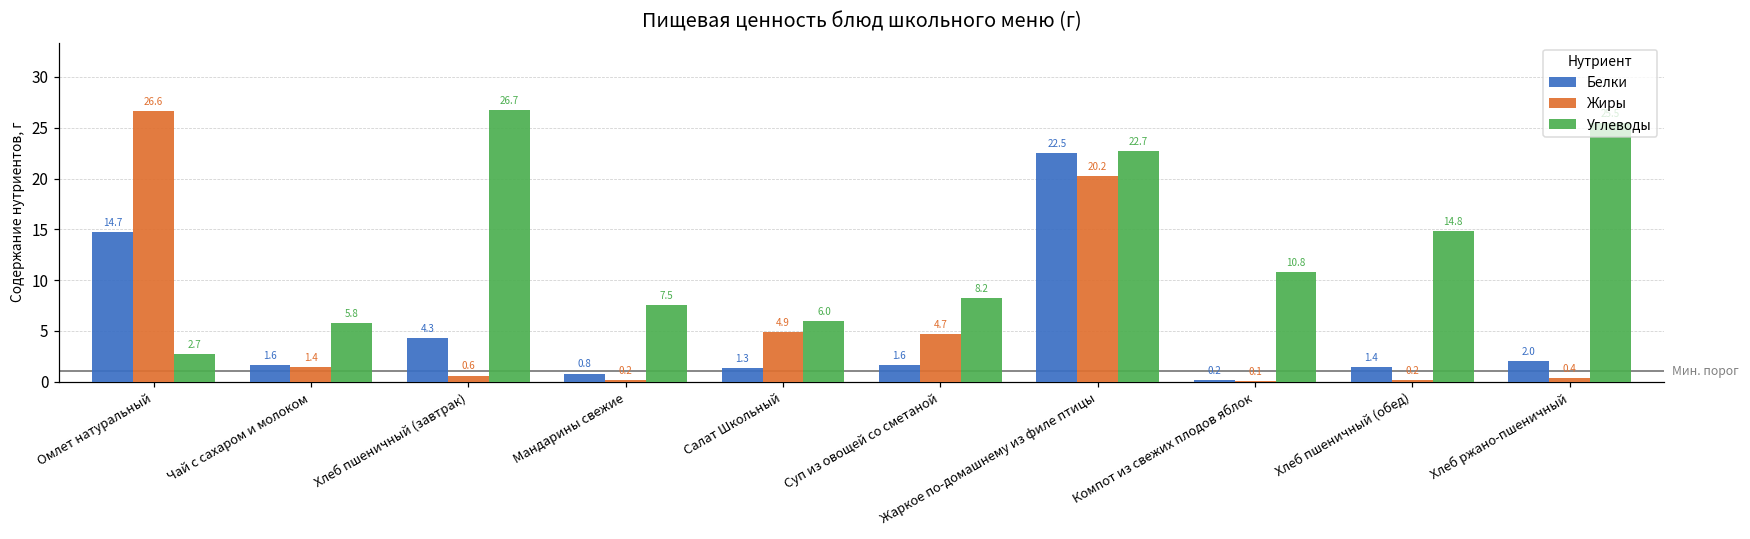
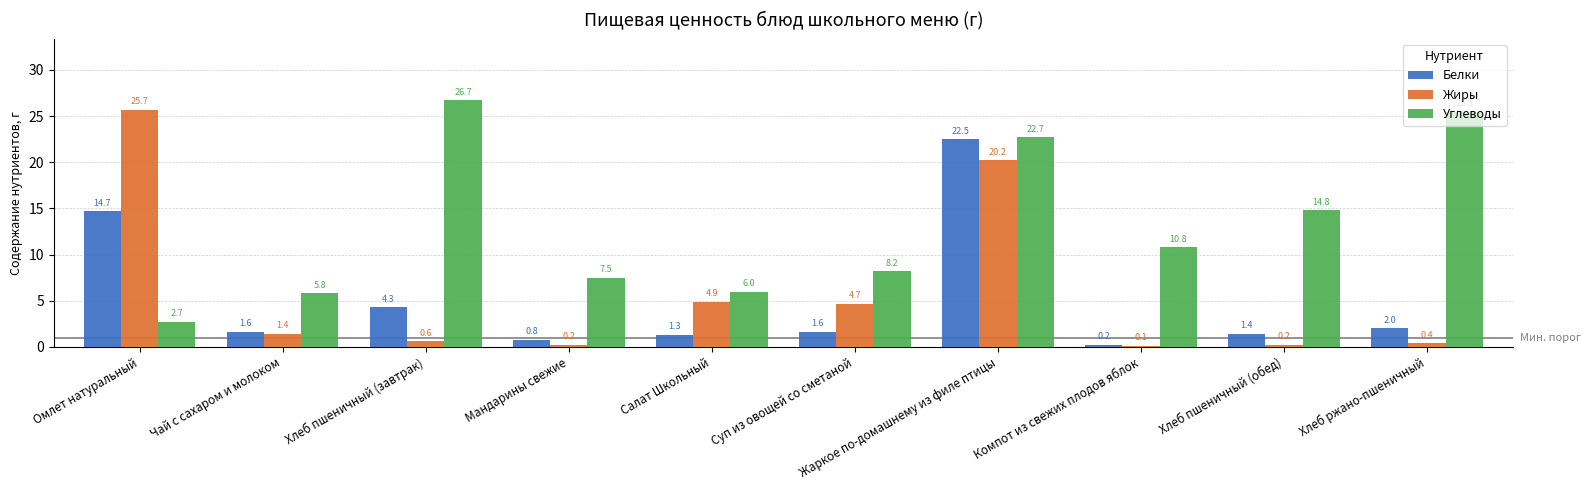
Жиры, Омлет натуральный: 26.6 -> 25.7
